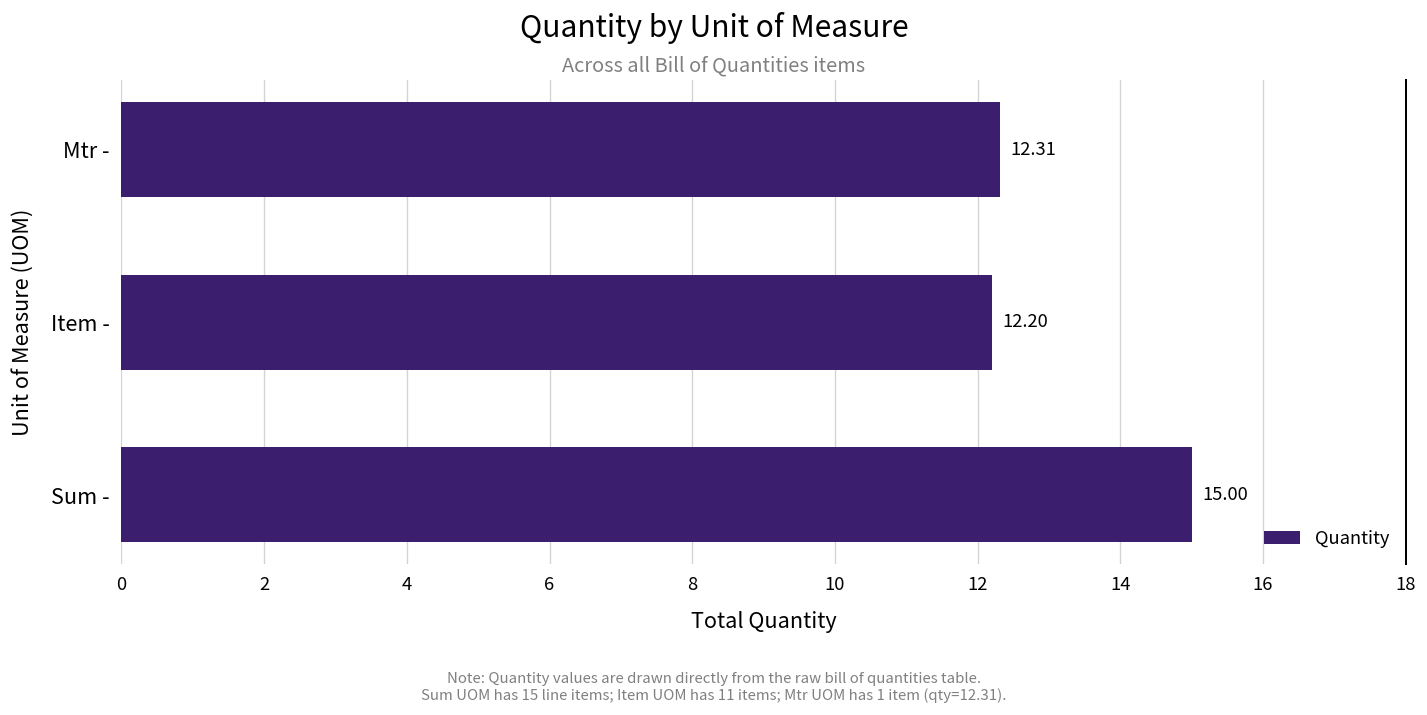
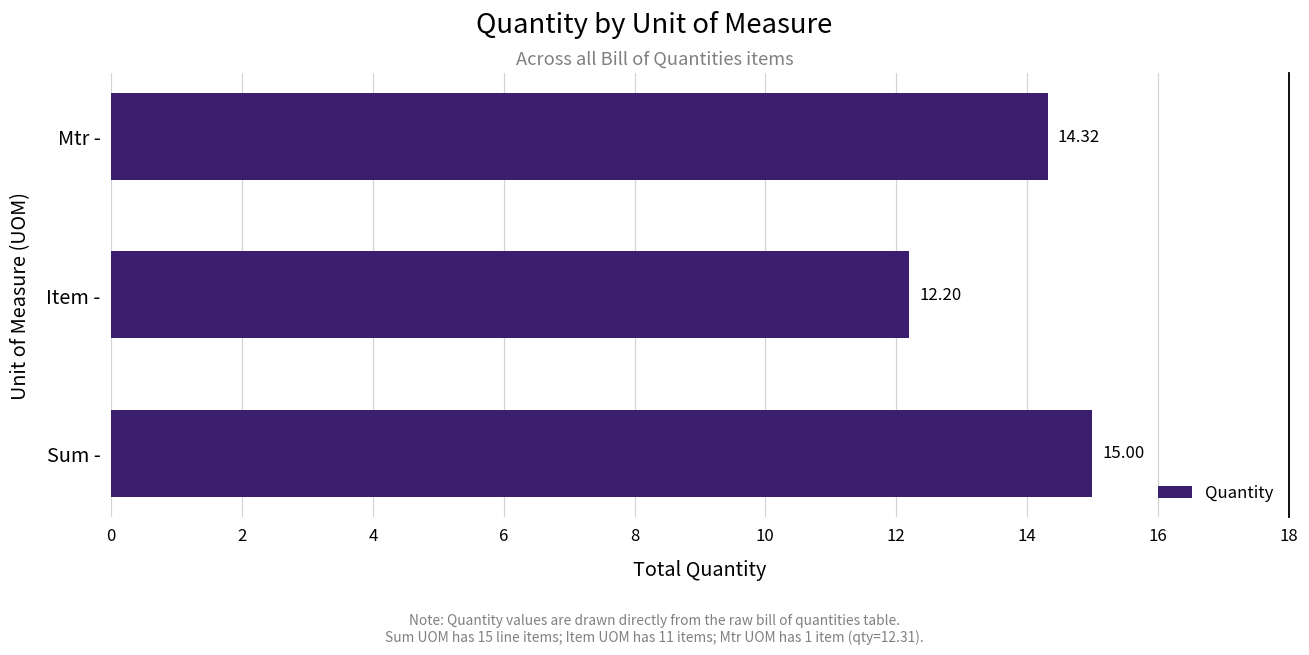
Mtr -: 12.31 -> 14.32
